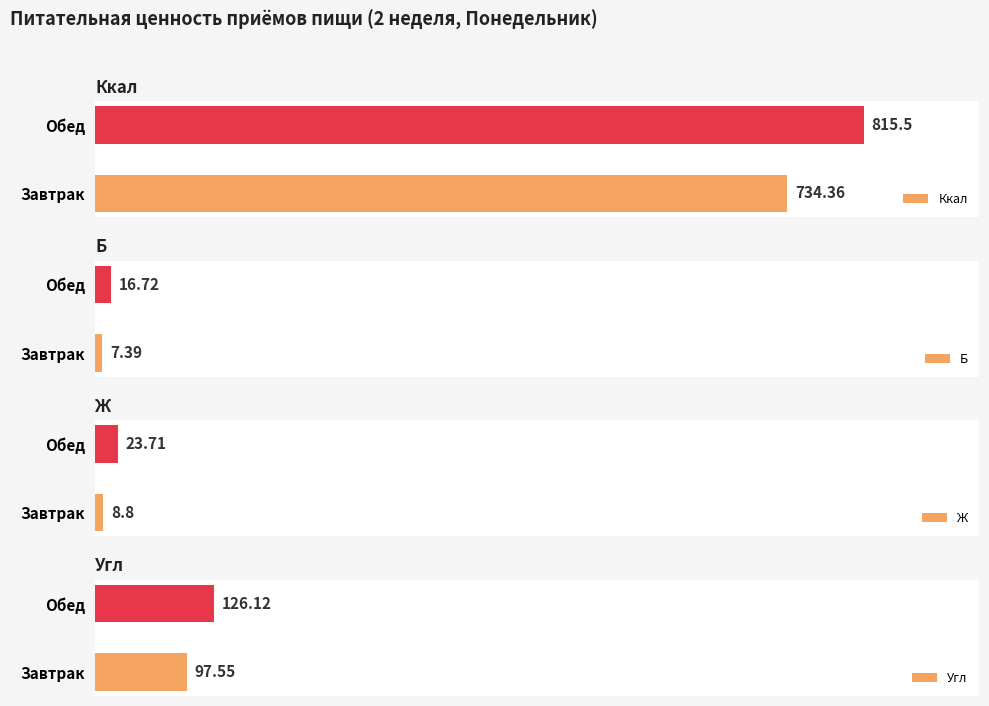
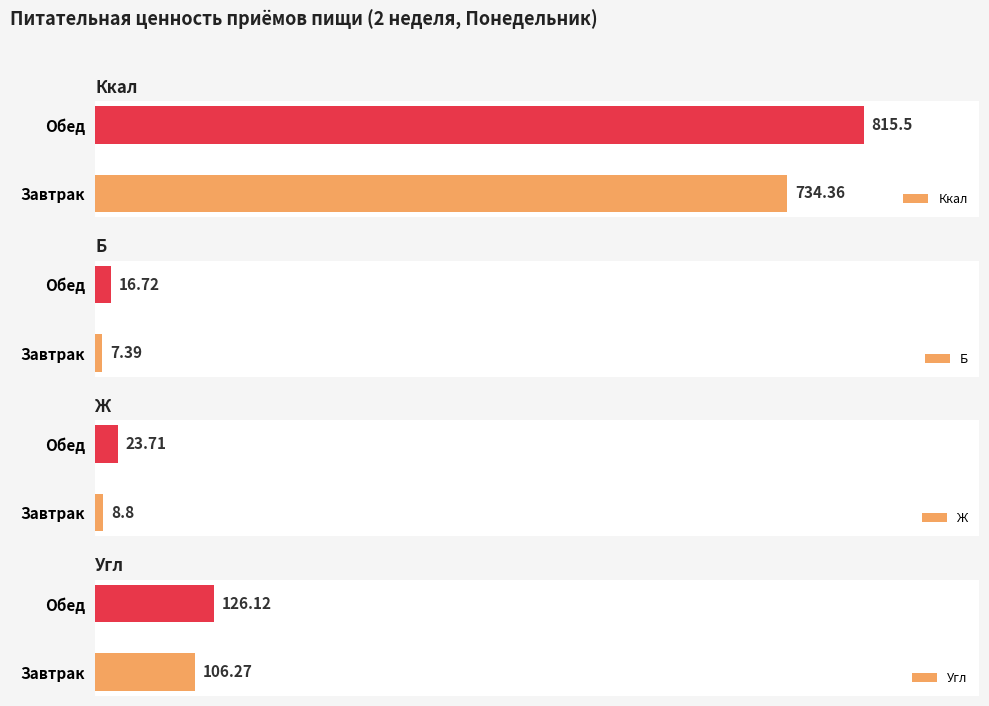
Угл, Завтрак: 97.55 -> 106.27
